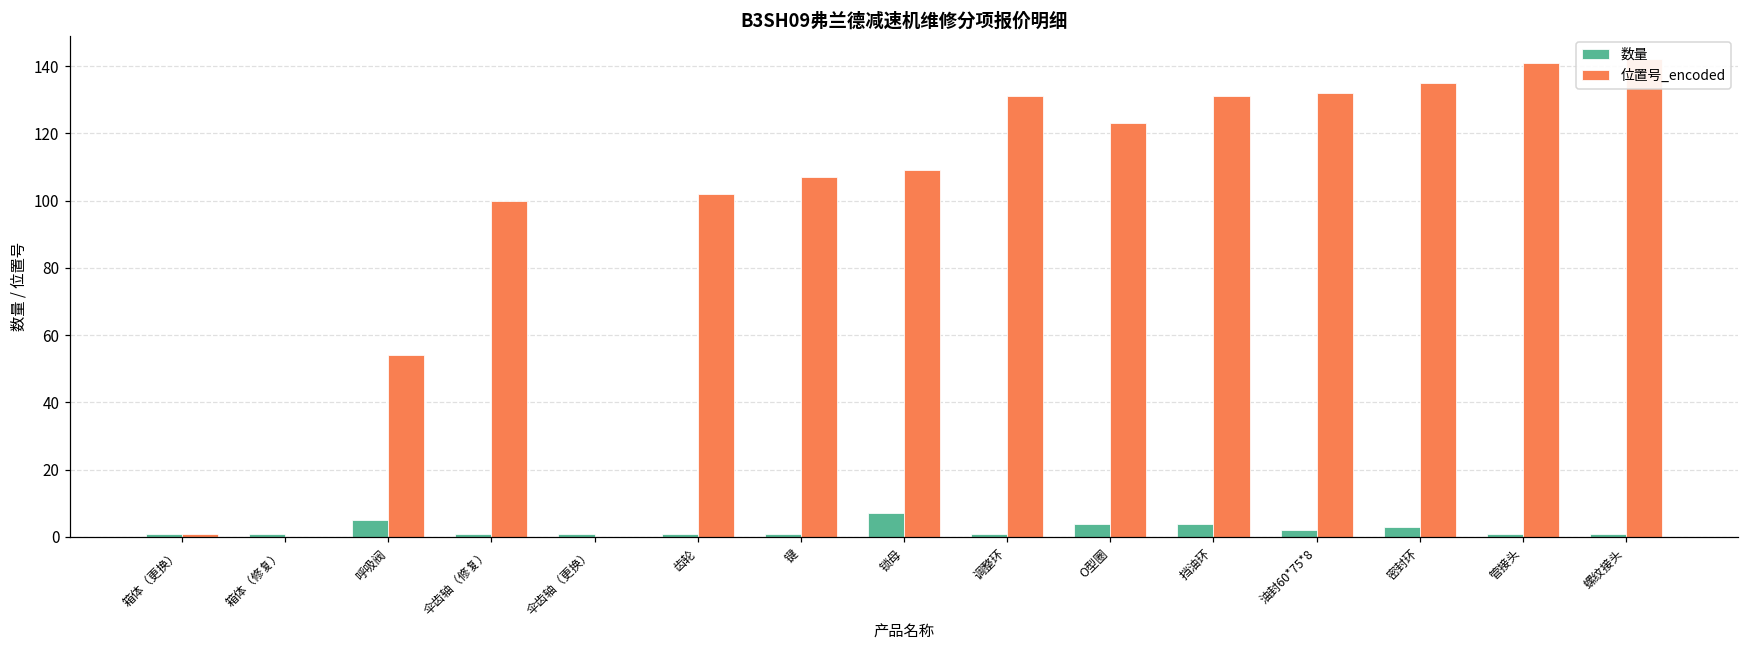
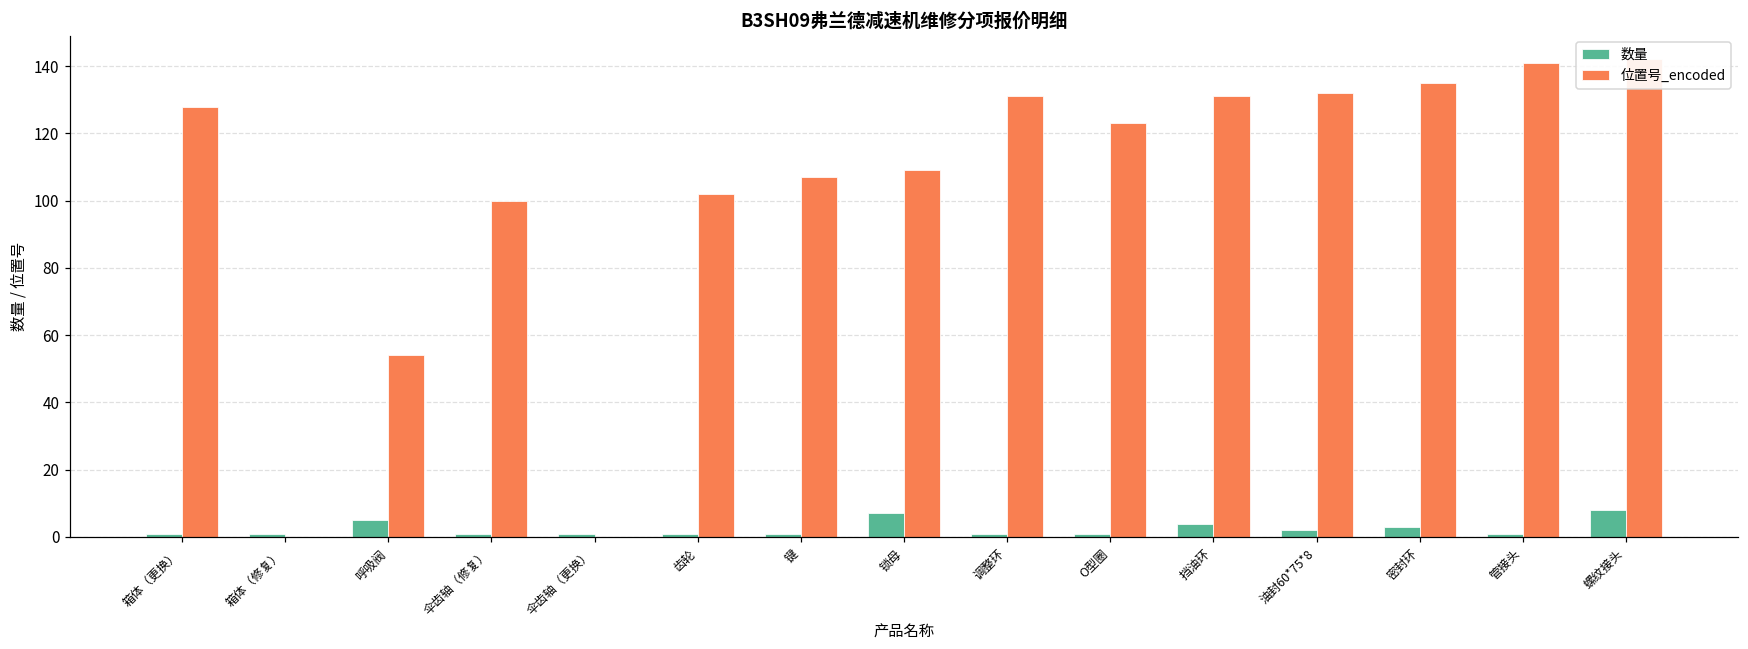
位置号_encoded, 箱体（更换）: 1 -> 128
数量, O型圈: 4 -> 1
数量, 螺纹接头: 1 -> 8
